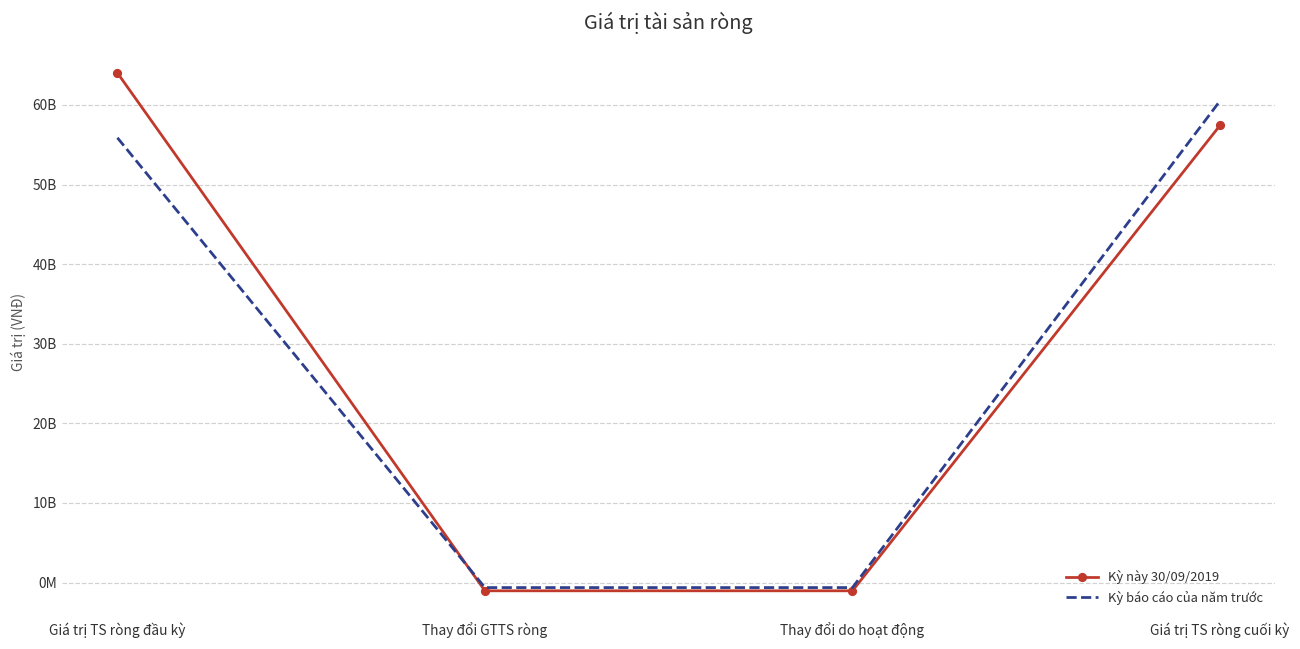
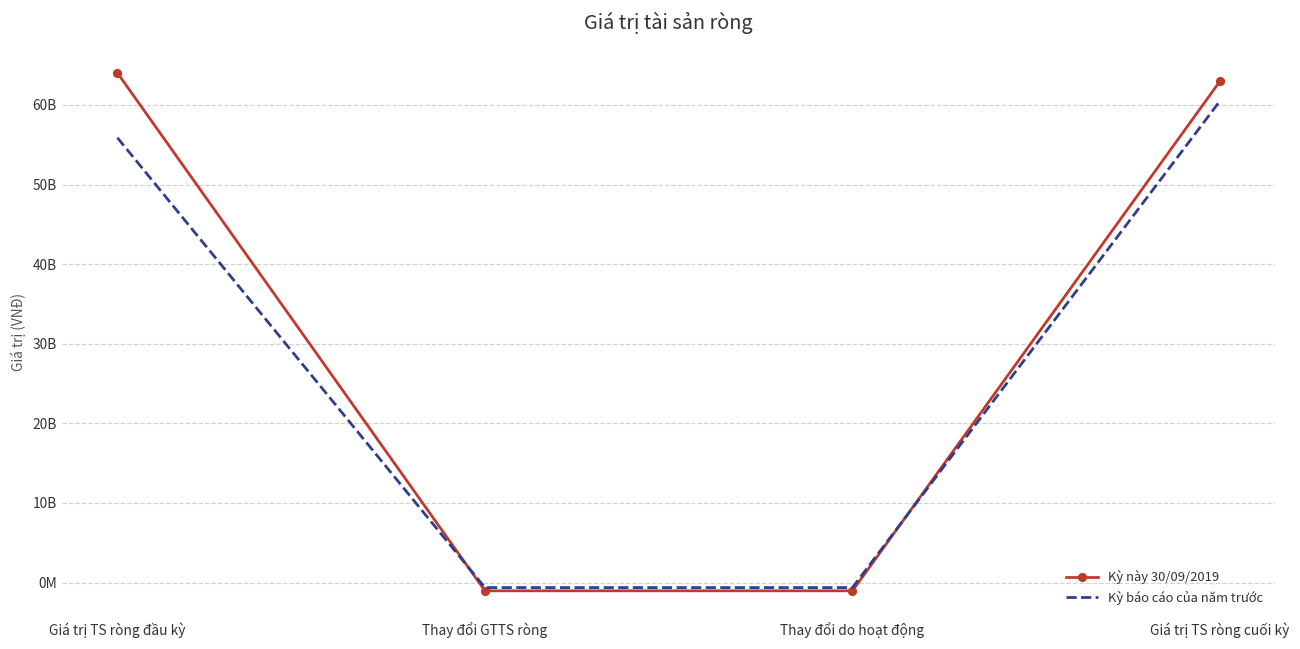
Kỳ này 30/09/2019, Giá trị TS ròng cuối kỳ: 57000000000 -> 63000000000
